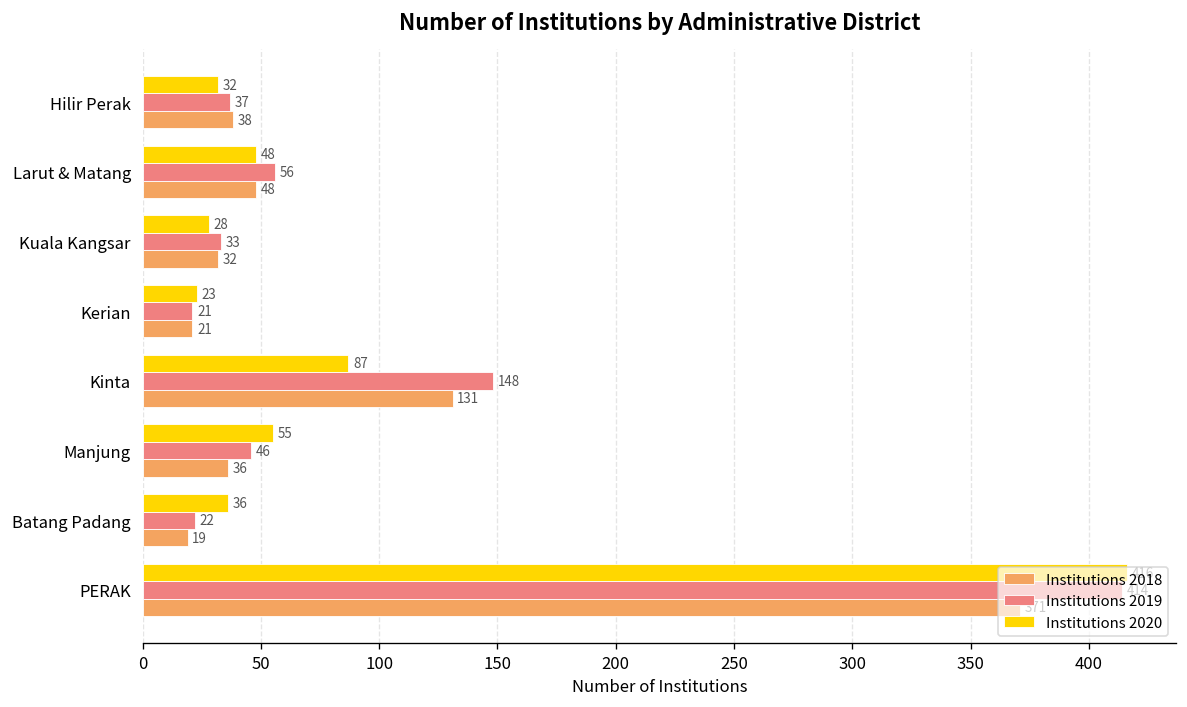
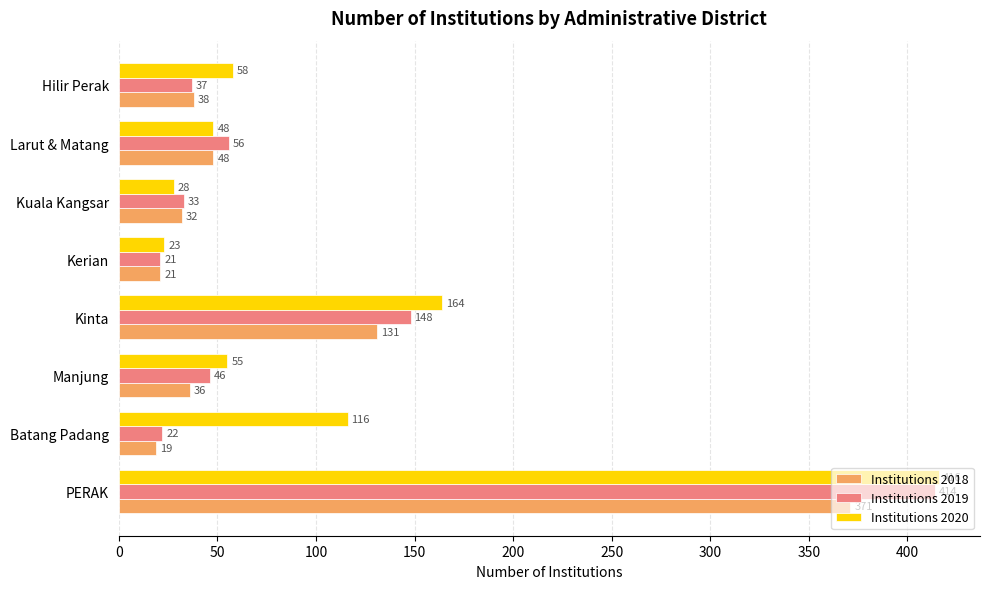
Institutions 2020, Hilir Perak: 32 -> 58
Institutions 2020, Kinta: 87 -> 164
Institutions 2020, Batang Padang: 36 -> 116
